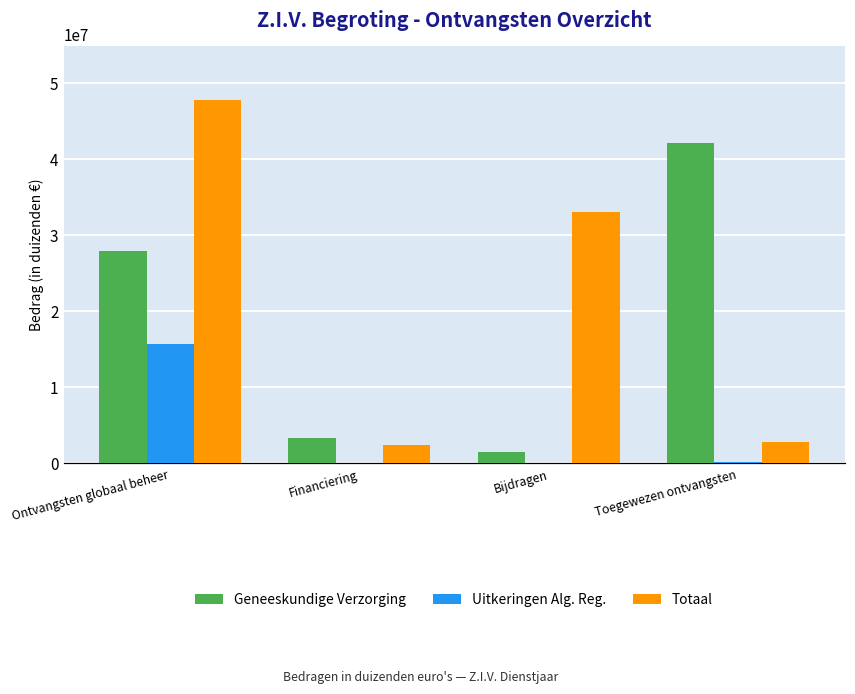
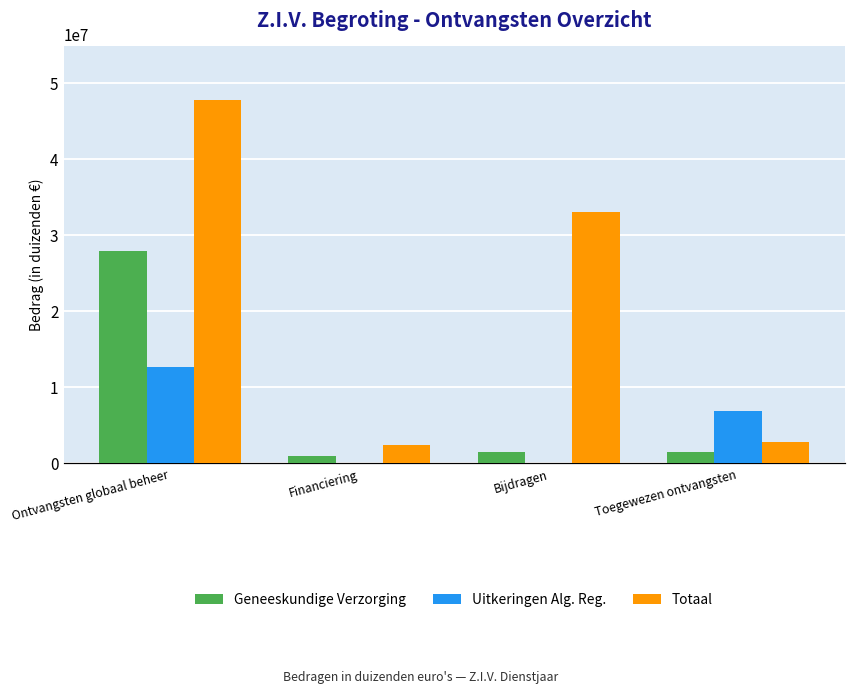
Uitkeringen Alg. Reg., Ontvangsten globaal beheer: 16000000 -> 13000000
Geneeskundige Verzorging, Financiering: 3000000 -> 1000000
Geneeskundige Verzorging, Toegewezen ontvangsten: 42000000 -> 1000000
Uitkeringen Alg. Reg., Toegewezen ontvangsten: 0 -> 7000000
